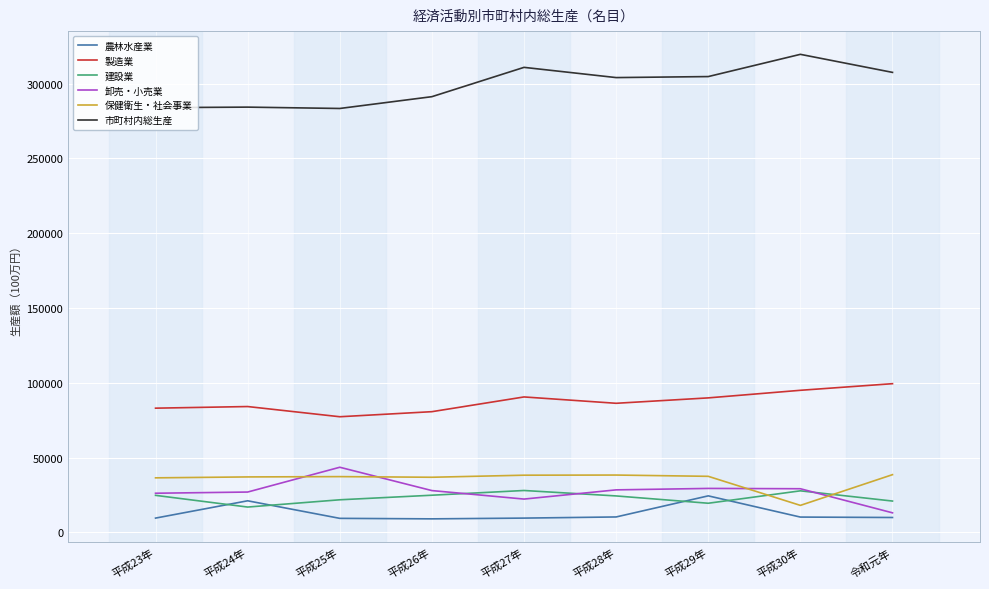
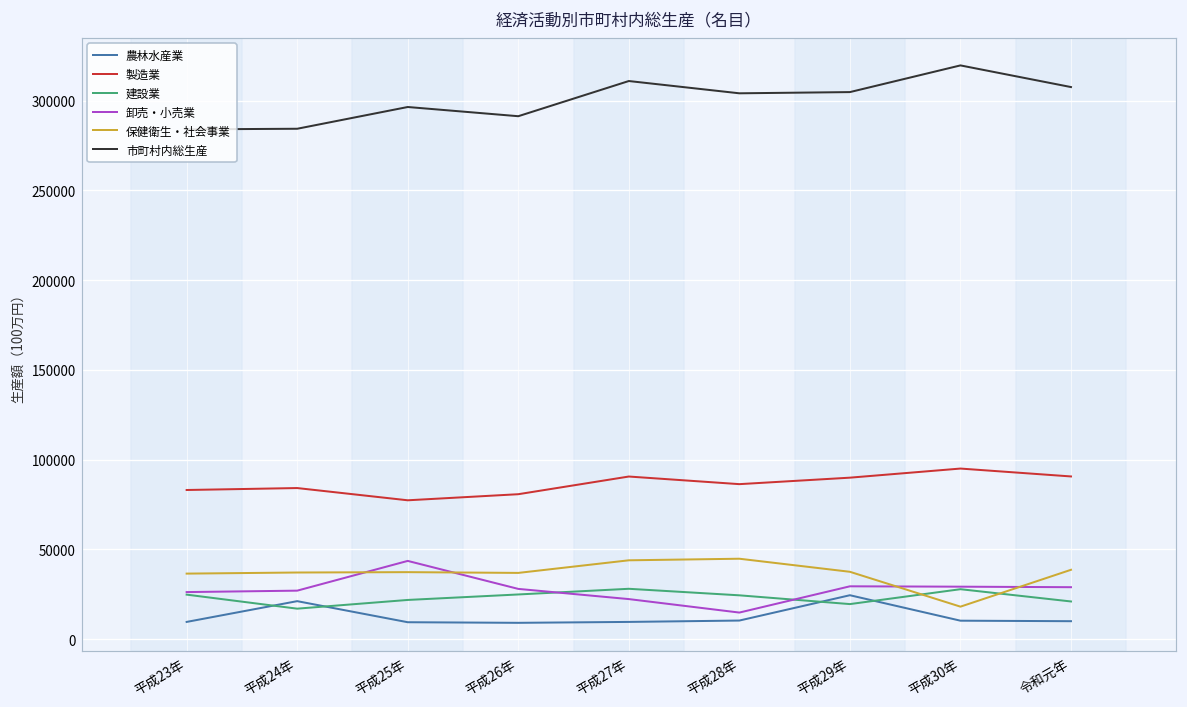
市町村内総生産, 平成25年: 283000 -> 296000
保健衛生・社会事業, 平成27年: 38000 -> 44000
卸売・小売業, 平成28年: 28000 -> 15000
保健衛生・社会事業, 平成28年: 38000 -> 45000
製造業, 令和元年: 99000 -> 91000
卸売・小売業, 令和元年: 13000 -> 29000
